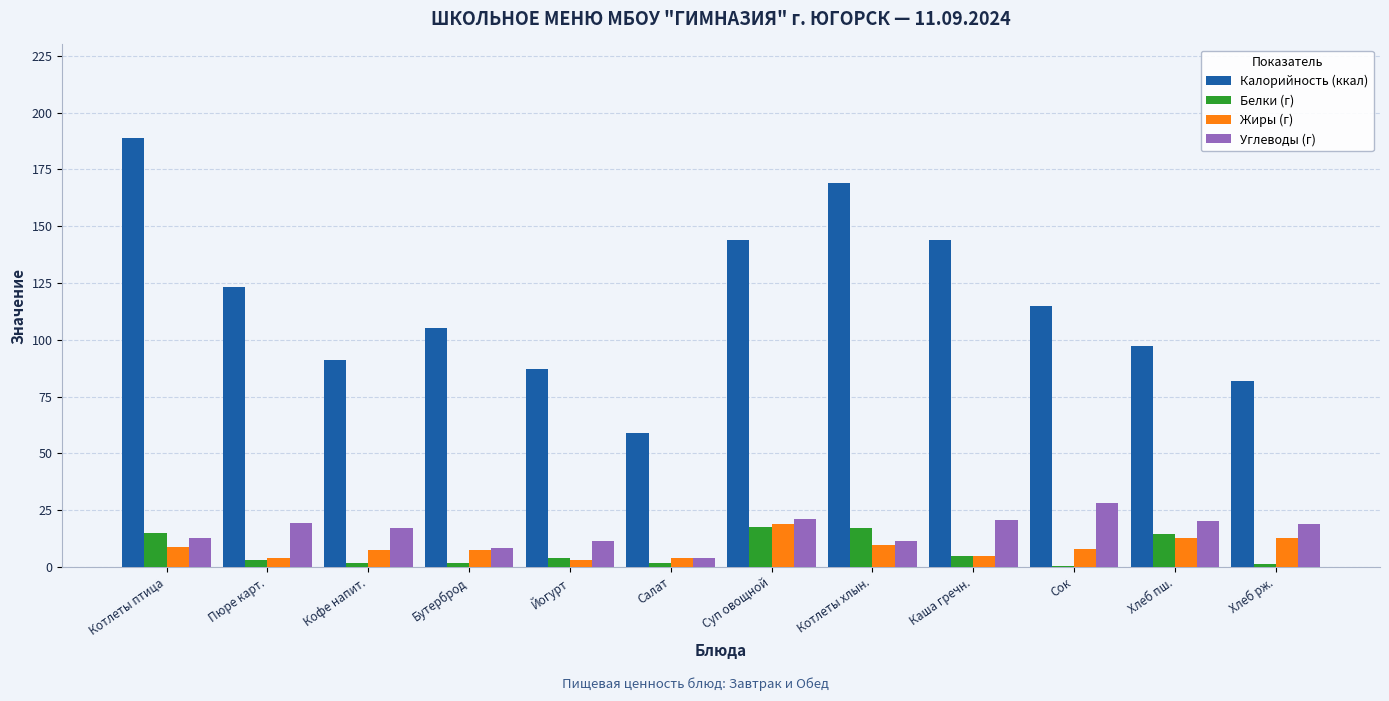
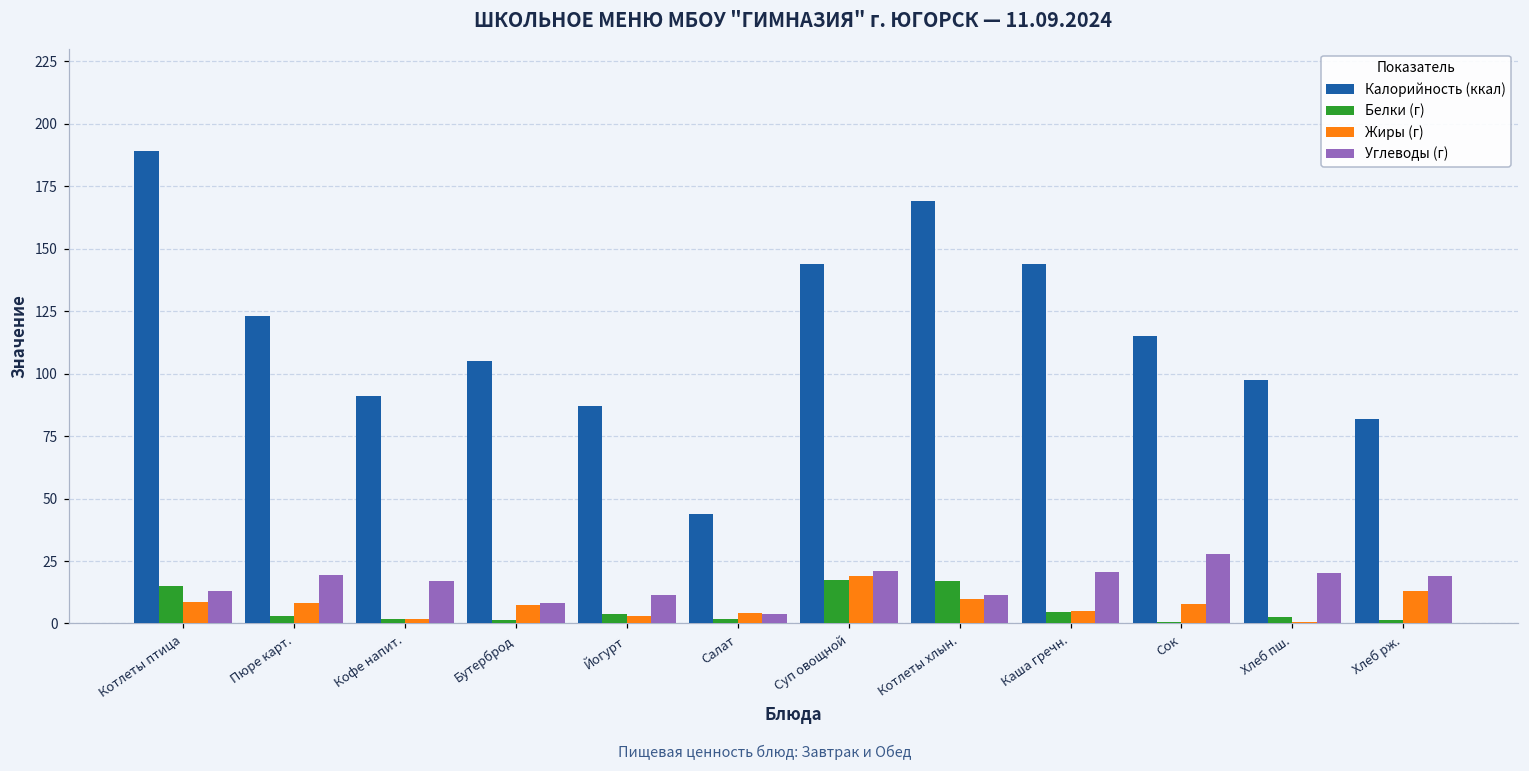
Жиры (г), Пюре карт.: 4 -> 8
Жиры (г), Кофе напит.: 8 -> 2
Калорийность (ккал), Салат: 59 -> 44
Белки (г), Хлеб пш.: 14 -> 3
Жиры (г), Хлеб пш.: 13 -> 1
